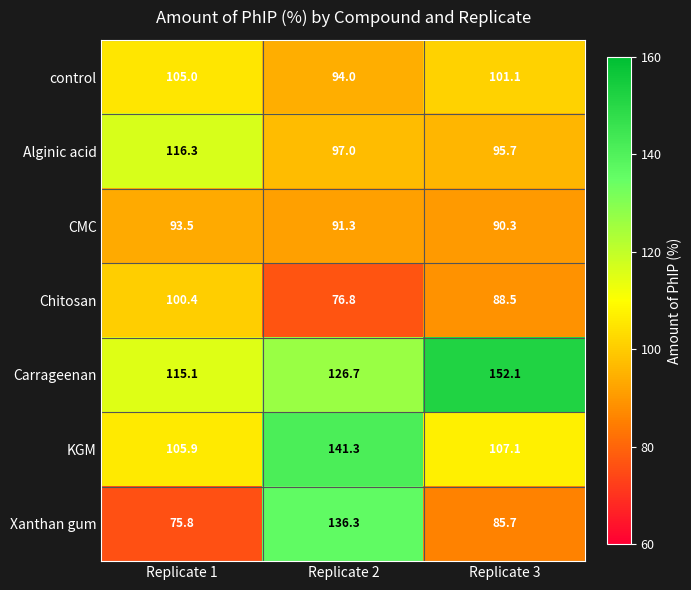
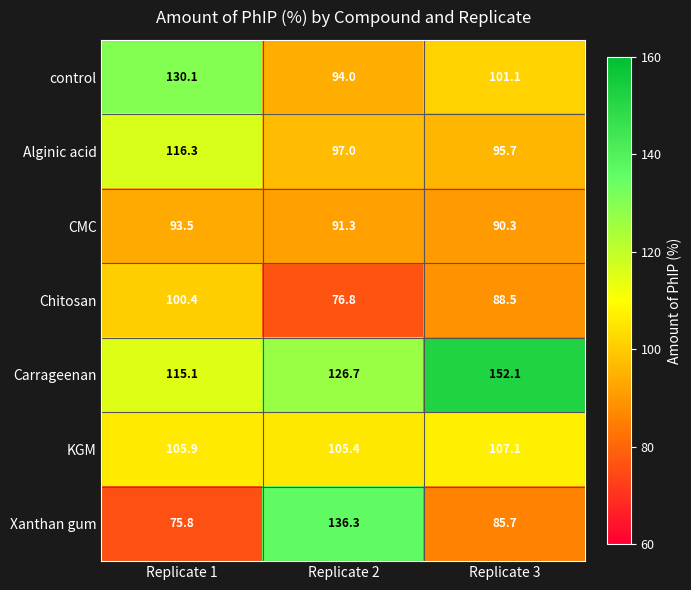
control, Replicate 1: 105.0 -> 130.1
KGM, Replicate 2: 141.3 -> 105.4
